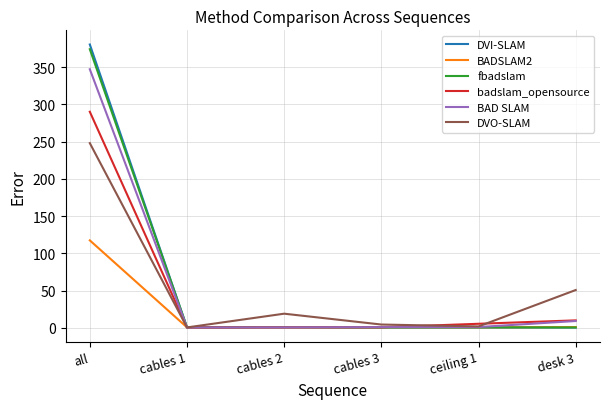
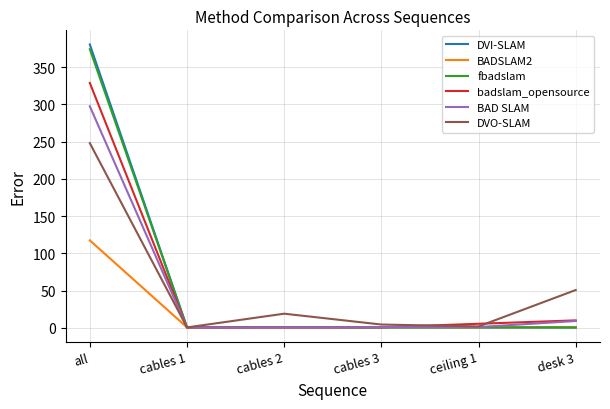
badslam_opensource, all: 290 -> 330
BAD SLAM, all: 350 -> 300
